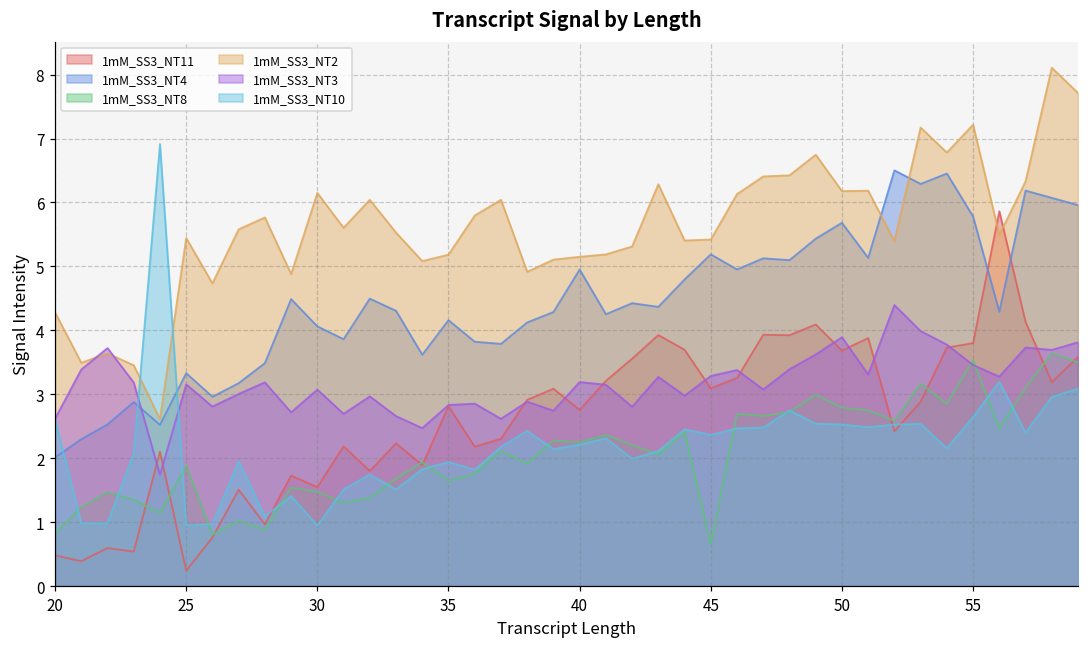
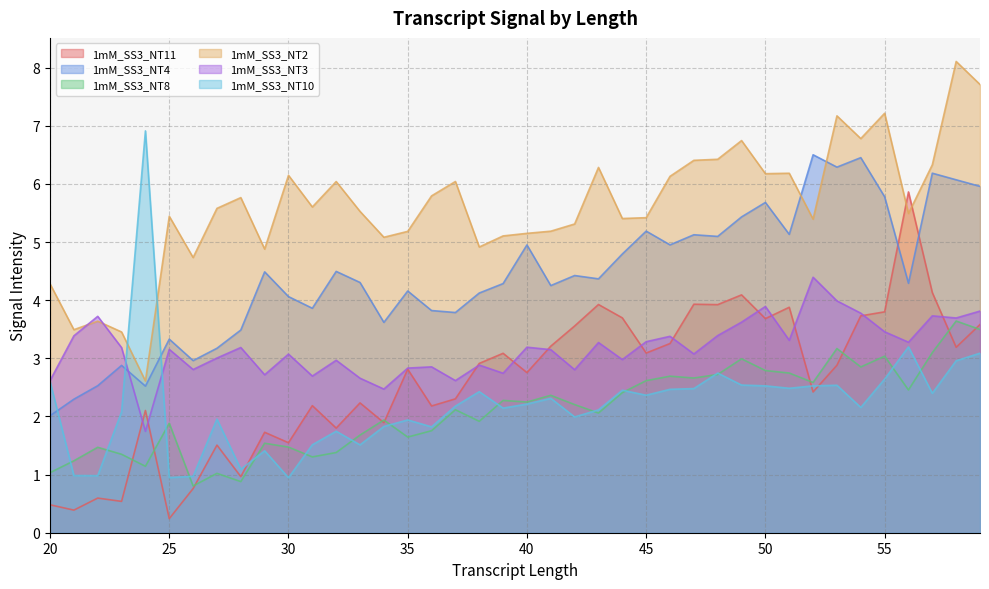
1mM_SS3_NT8, 20: 0.8 -> 1.0
1mM_SS3_NT8, 45: 0.7 -> 2.6
1mM_SS3_NT8, 55: 3.5 -> 3.0
